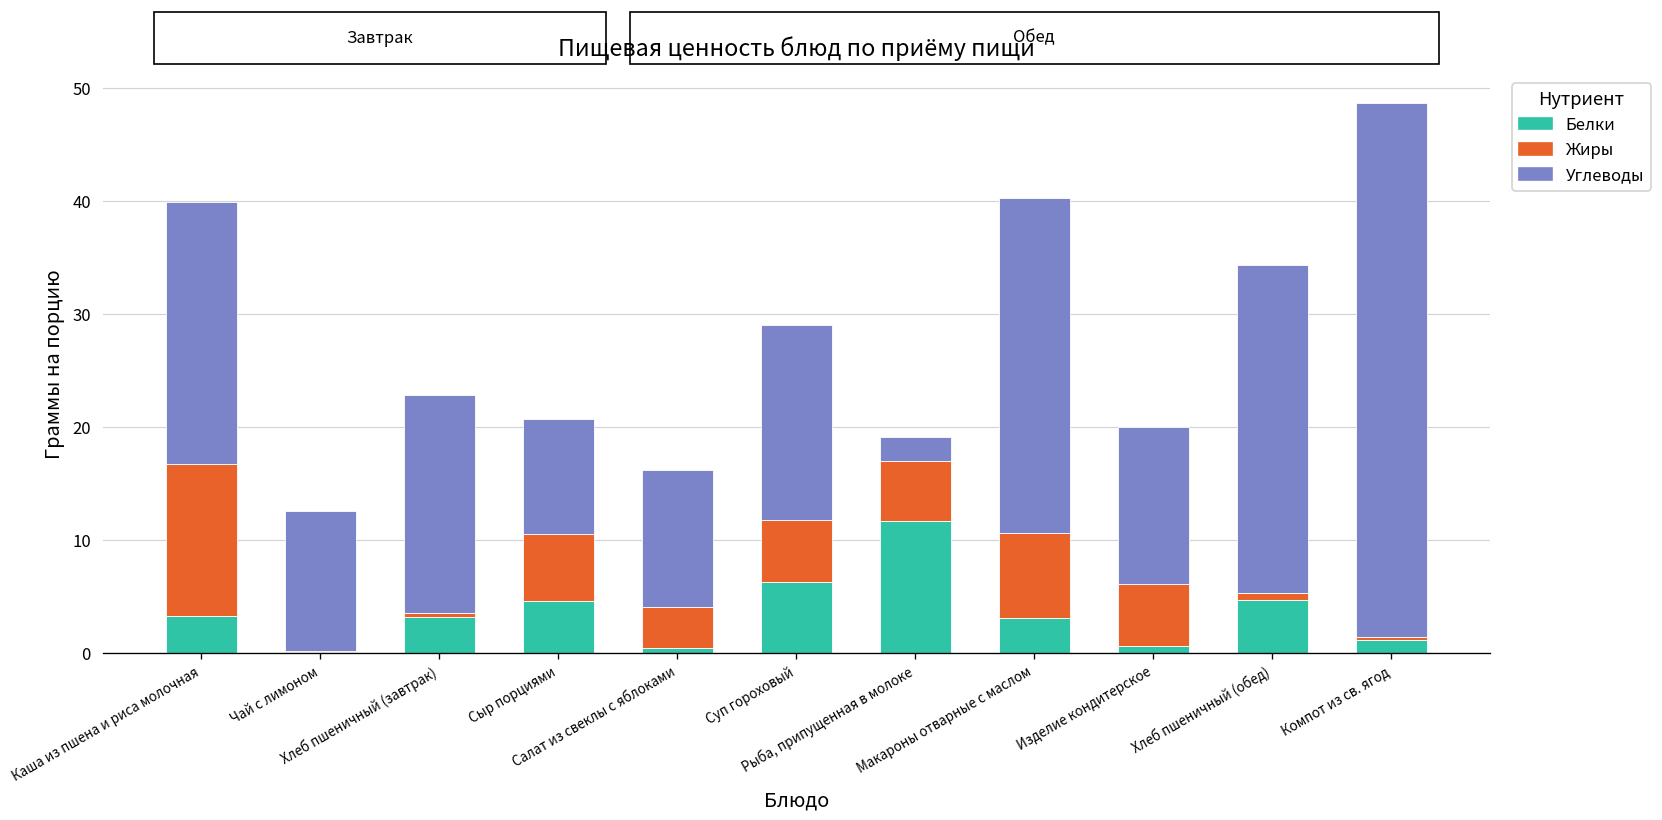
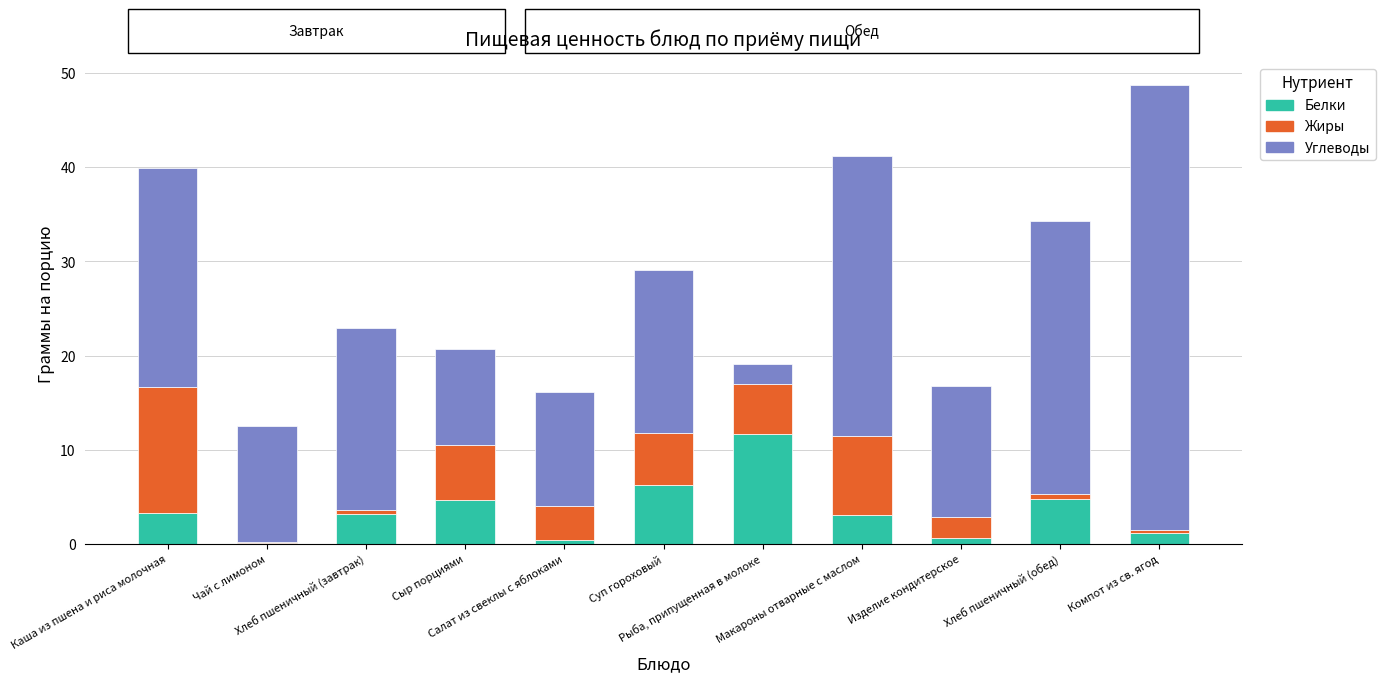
Жиры, Макароны отварные с маслом: 7.5 -> 8.4
Жиры, Изделие кондитерское: 5 -> 2
